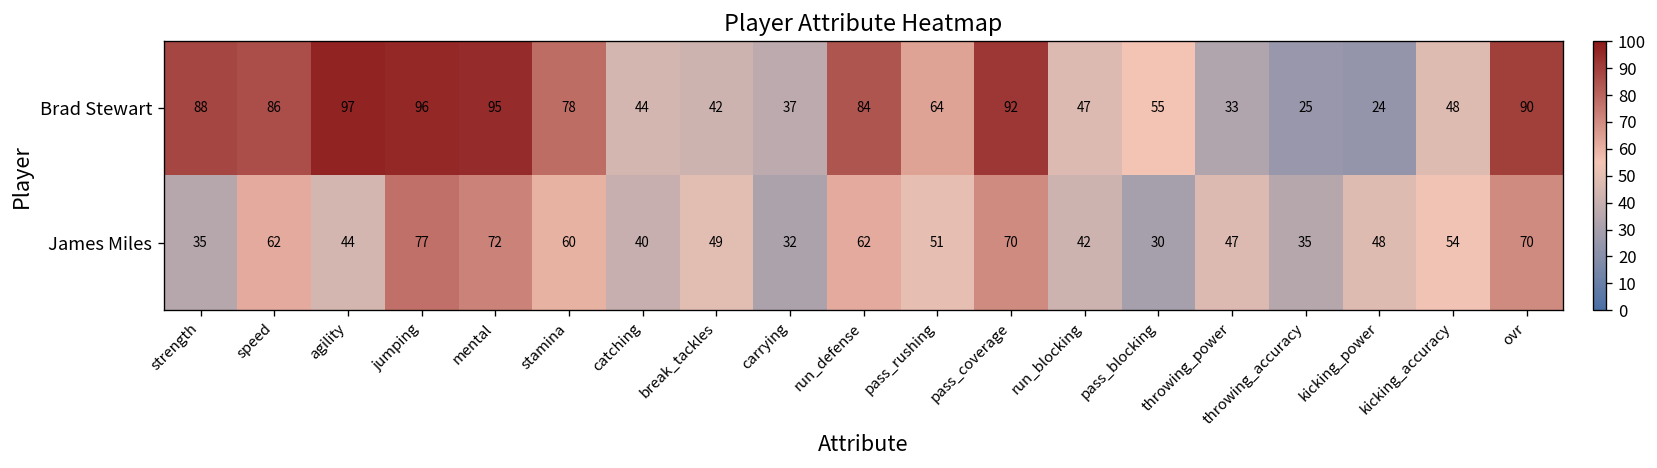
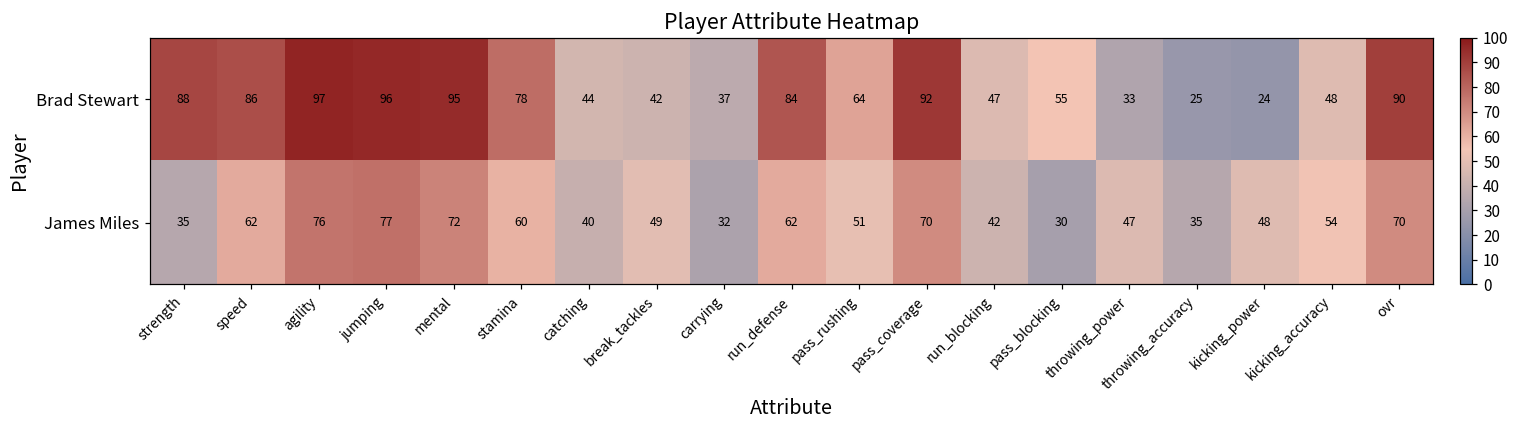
James Miles, agility: 44 -> 76
